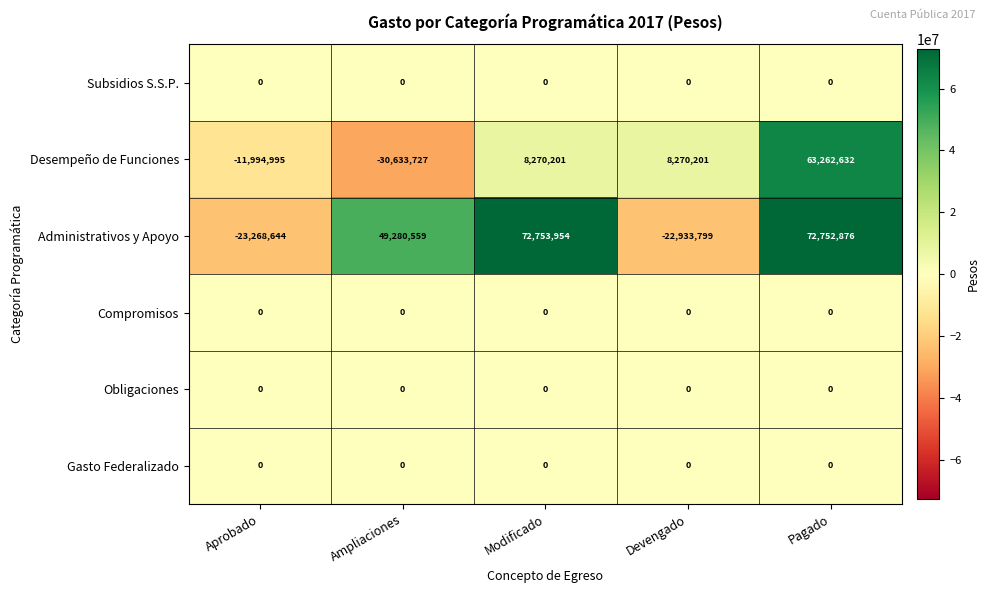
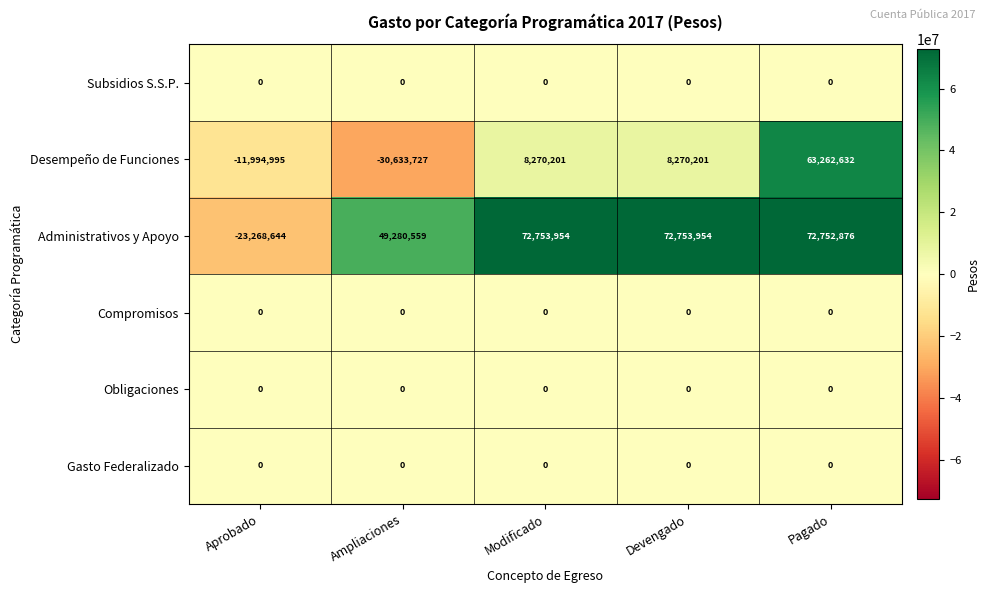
Administrativos y Apoyo, Devengado: -22,933,799 -> 72,753,954
